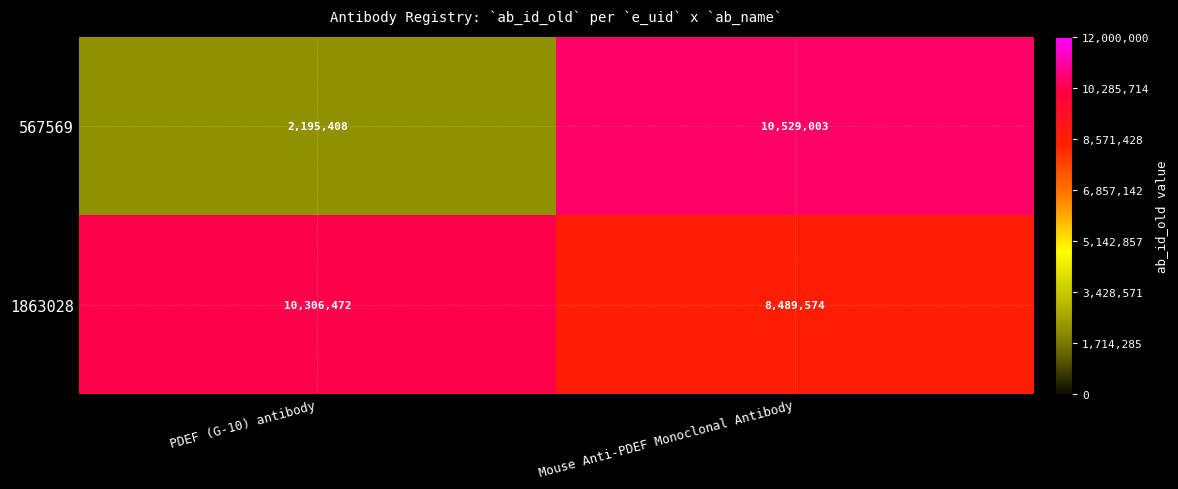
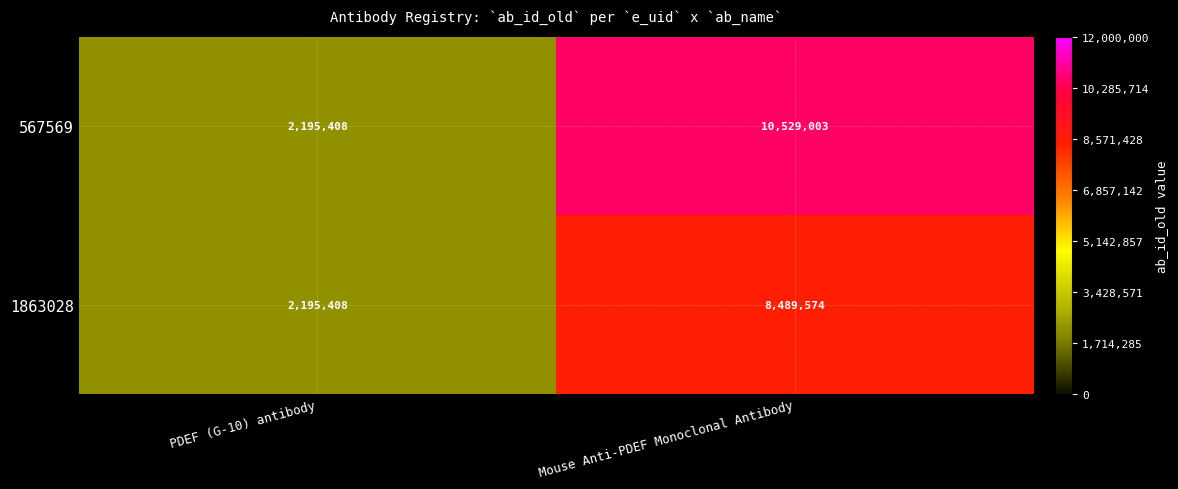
1863028, PDEF (G-10) antibody: 10,306,472 -> 2,195,408
